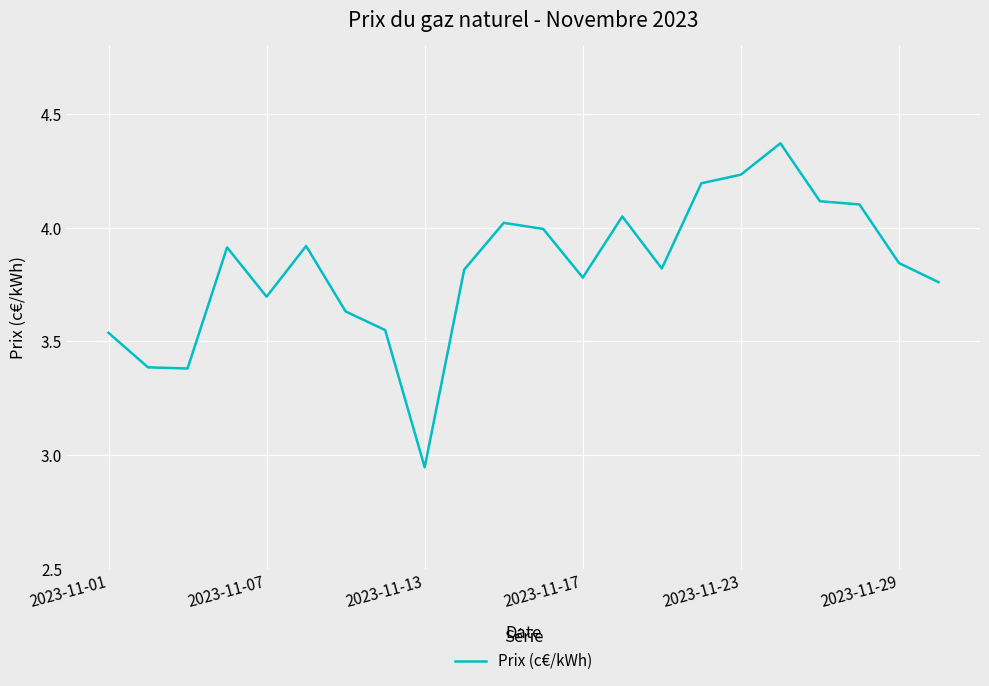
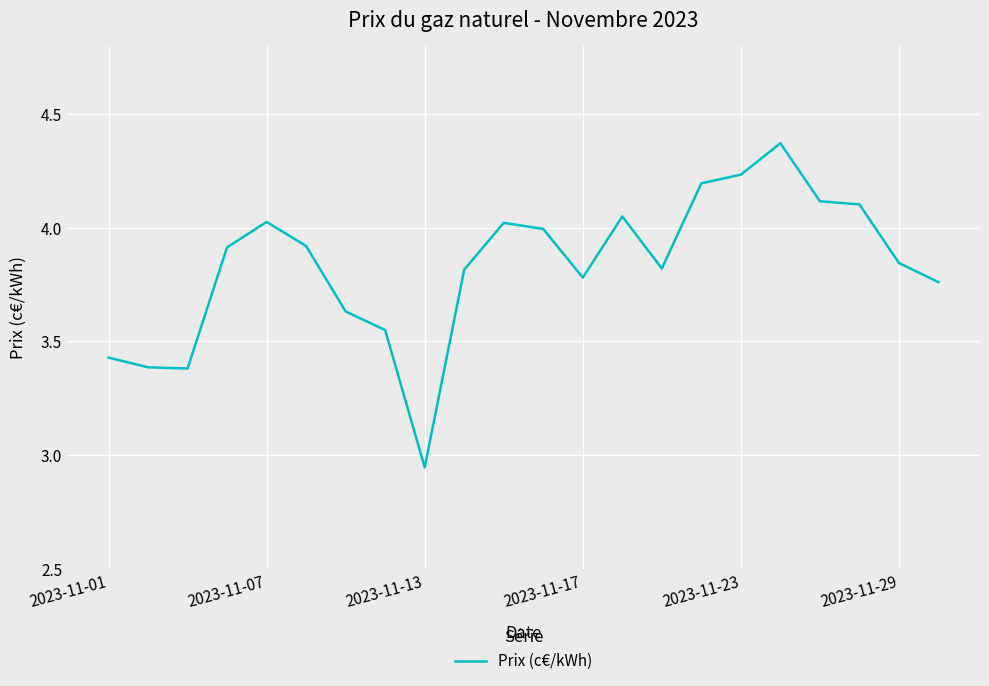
2023-11-01: 3.54 -> 3.43
2023-11-07: 3.70 -> 4.03
